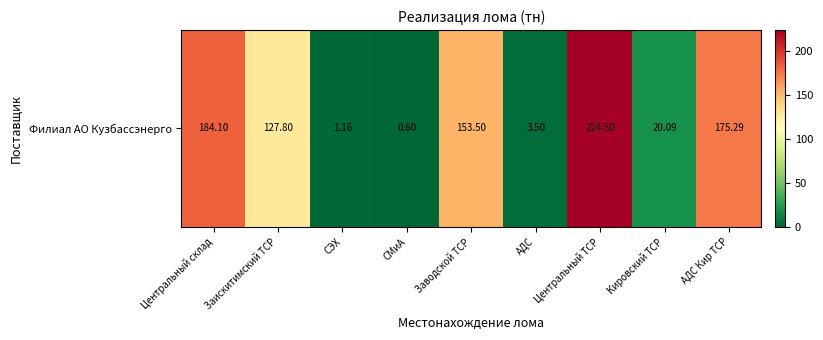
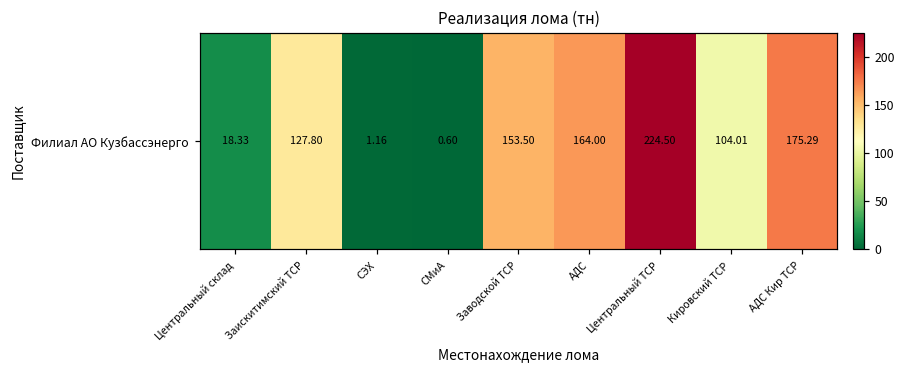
Филиал АО Кузбассэнерго, Центральный склад: 184.10 -> 18.33
Филиал АО Кузбассэнерго, АДС: 3.50 -> 164.00
Филиал АО Кузбассэнерго, Кировский ТСР: 20.09 -> 104.01
